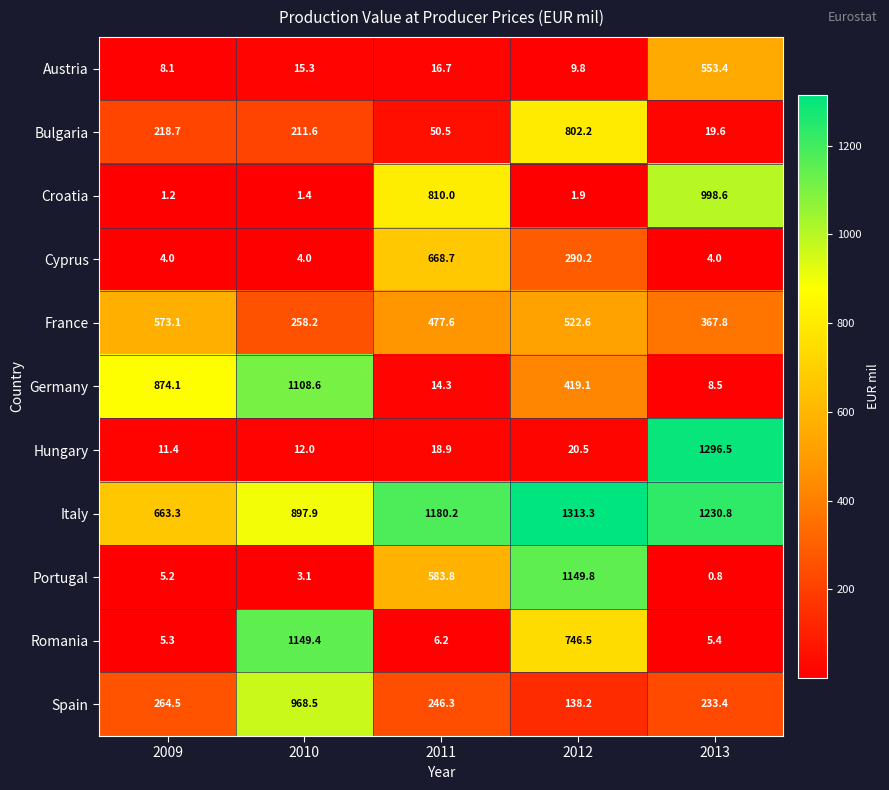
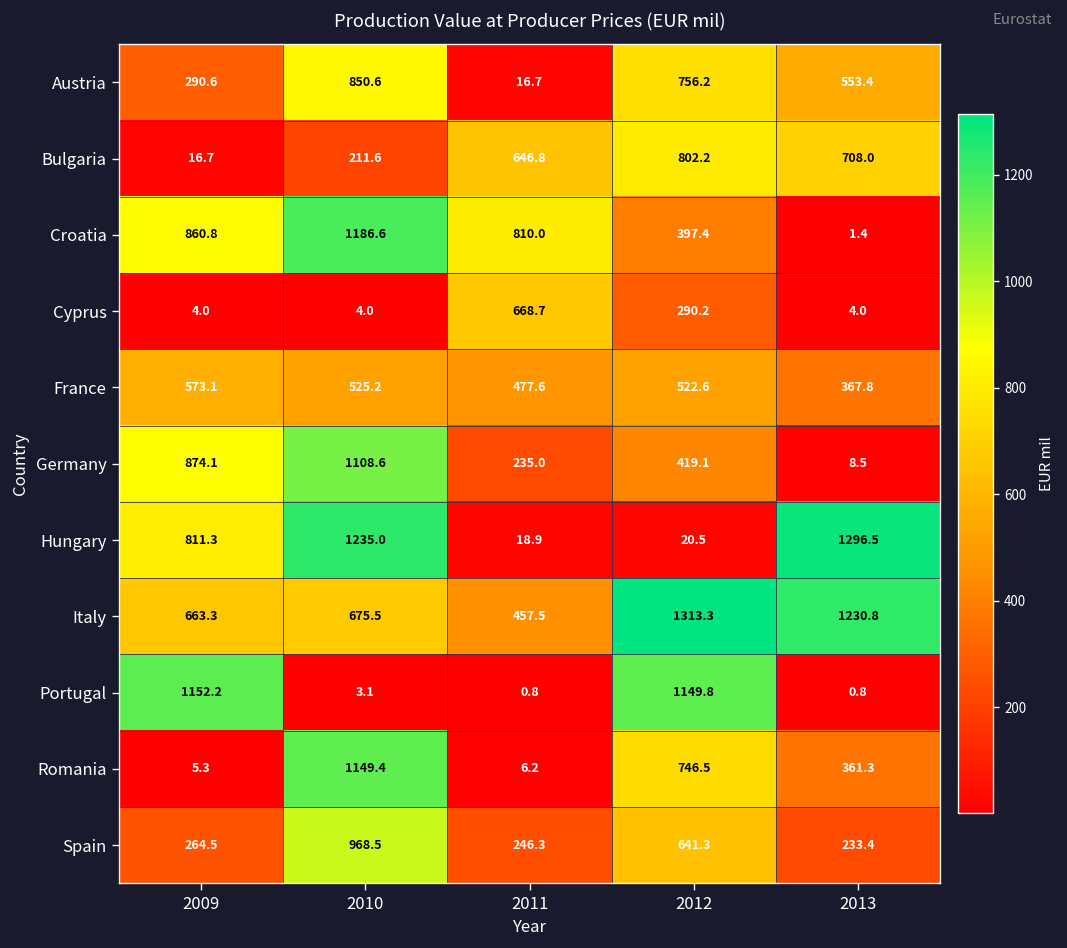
Austria, 2009: 8.1 -> 290.6
Austria, 2010: 15.3 -> 850.6
Austria, 2012: 9.8 -> 756.2
Bulgaria, 2009: 218.7 -> 16.7
Bulgaria, 2011: 50.5 -> 646.8
Bulgaria, 2013: 19.6 -> 708.0
Croatia, 2009: 1.2 -> 860.8
Croatia, 2010: 1.4 -> 1186.6
Croatia, 2012: 1.9 -> 397.4
Croatia, 2013: 998.6 -> 1.4
France, 2010: 258.2 -> 525.2
Germany, 2011: 14.3 -> 235.0
Hungary, 2009: 11.4 -> 811.3
Hungary, 2010: 12.0 -> 1235.0
Italy, 2010: 897.9 -> 675.5
Italy, 2011: 1180.2 -> 457.5
Portugal, 2009: 5.2 -> 1152.2
Portugal, 2011: 583.8 -> 0.8
Romania, 2013: 5.4 -> 361.3
Spain, 2012: 138.2 -> 641.3
